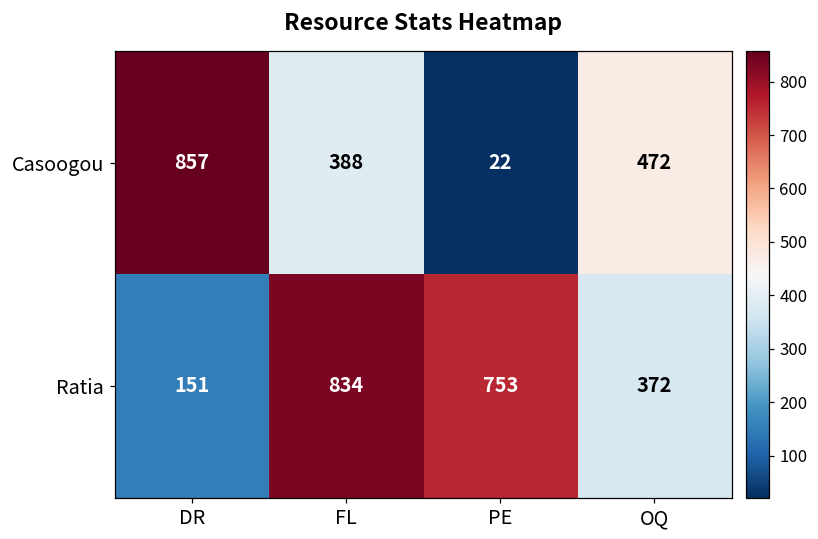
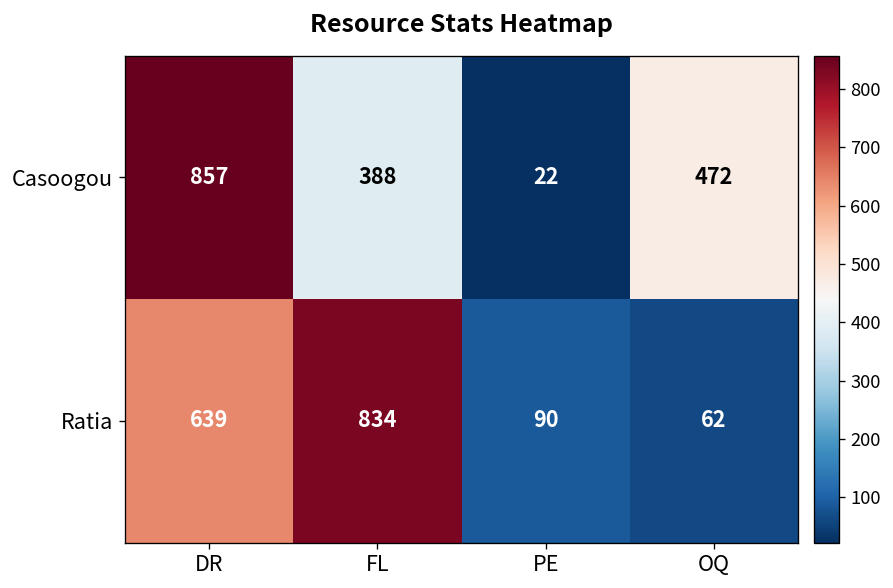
Ratia, DR: 151 -> 639
Ratia, PE: 753 -> 90
Ratia, OQ: 372 -> 62
